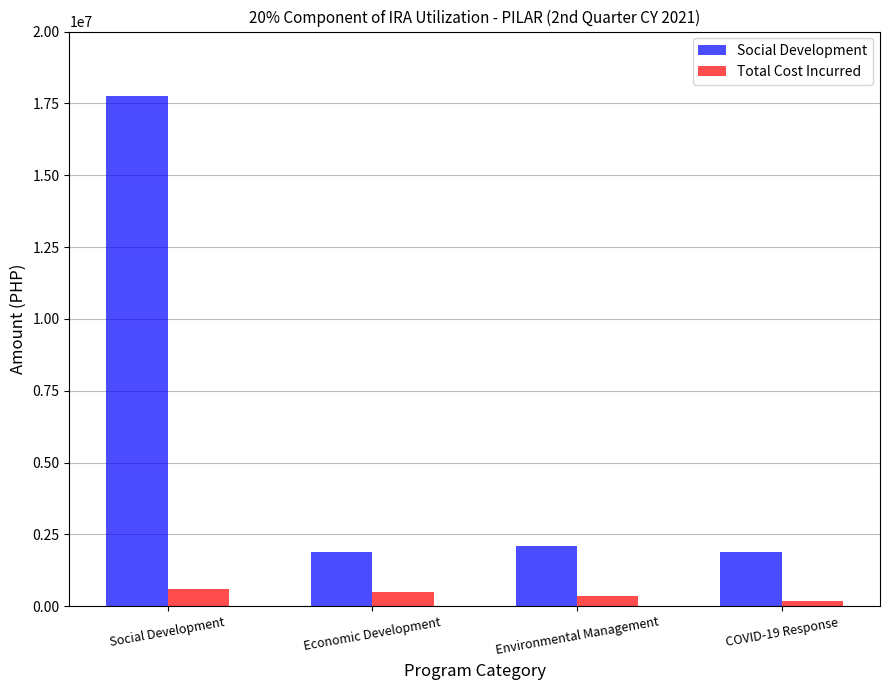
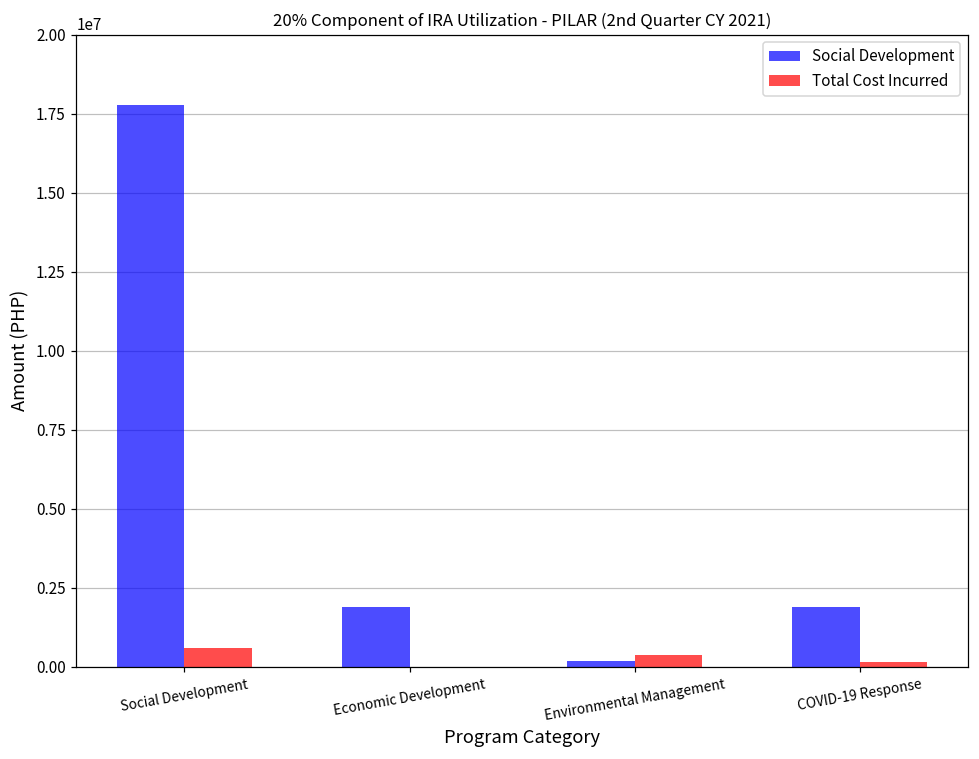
Total Cost Incurred, Economic Development: 500000 -> 0
Social Development, Environmental Management: 2100000 -> 200000
